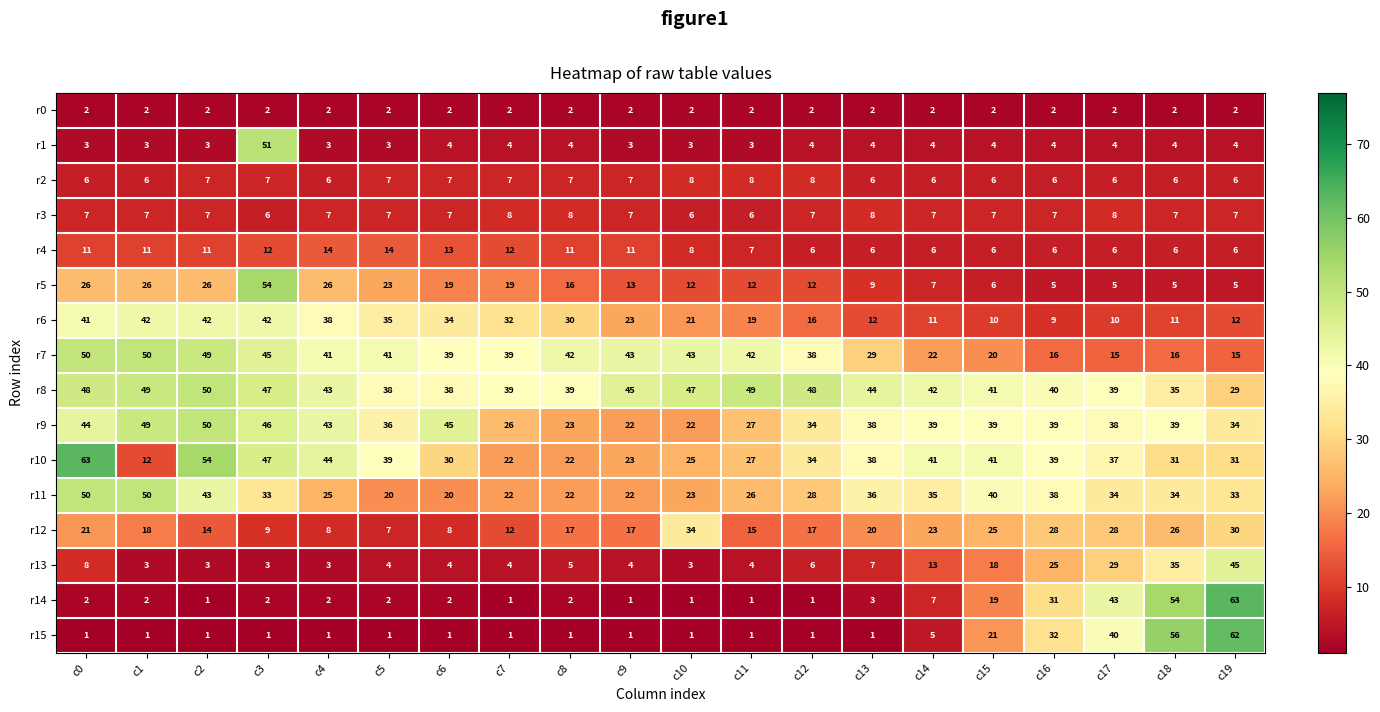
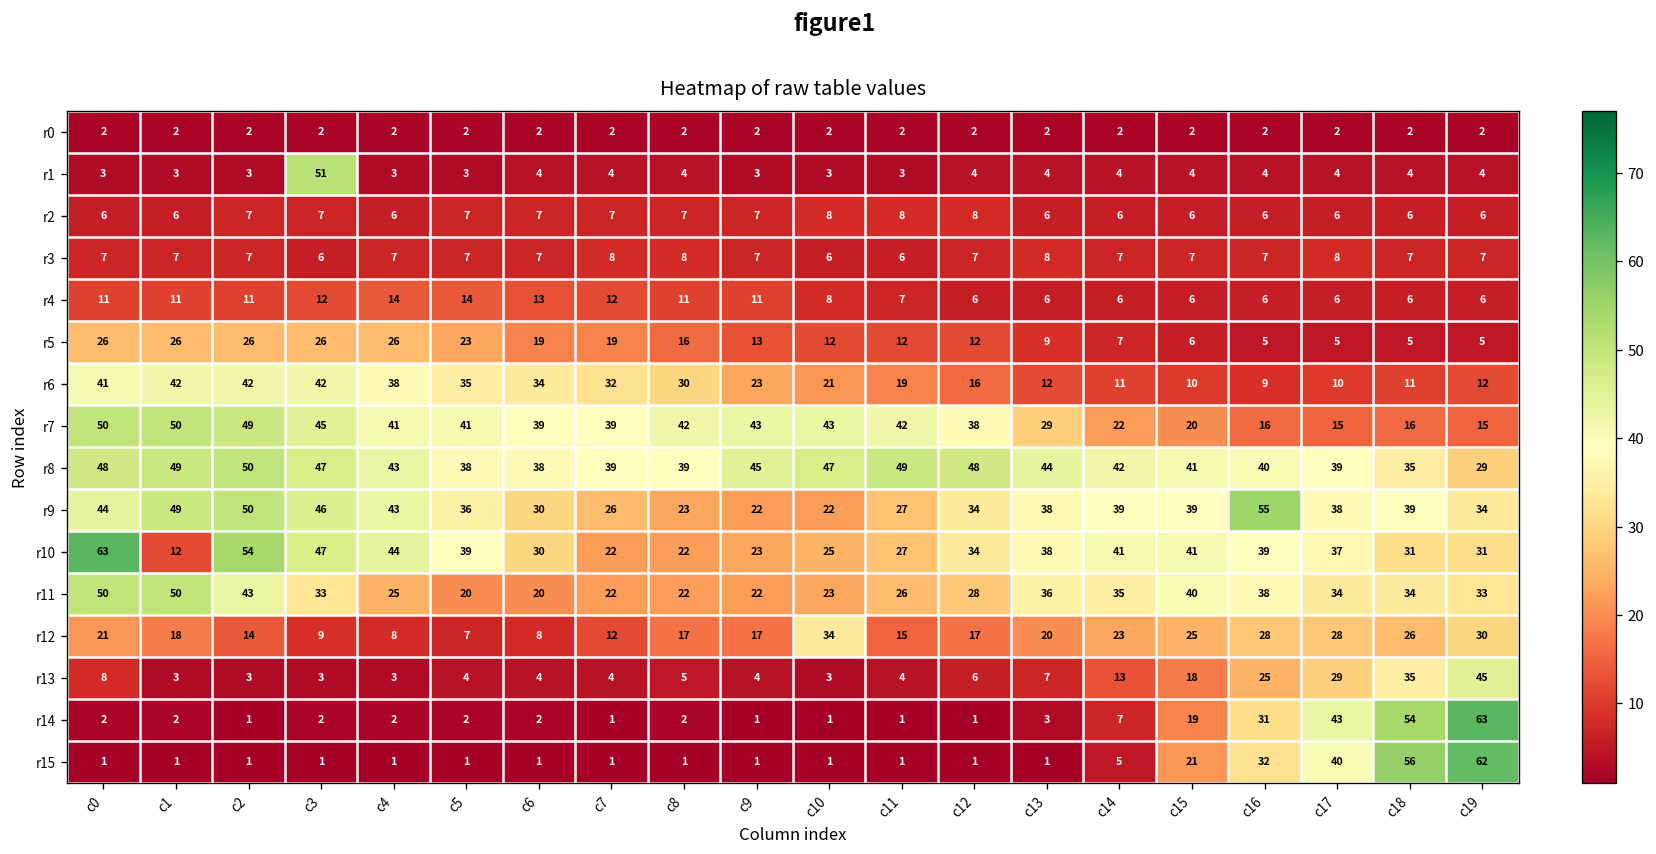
r5, c3: 54 -> 26
r9, c6: 45 -> 30
r9, c16: 39 -> 55
